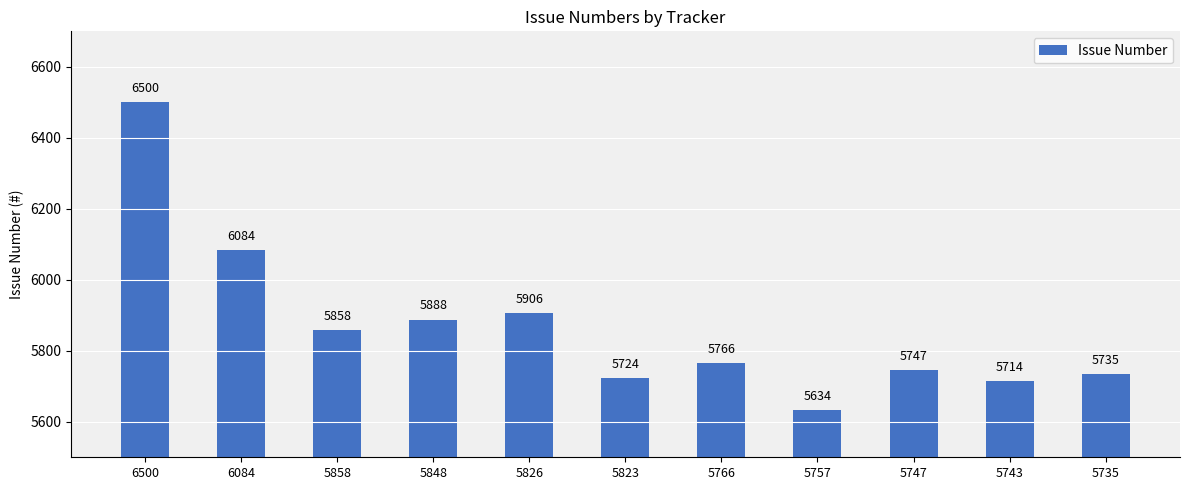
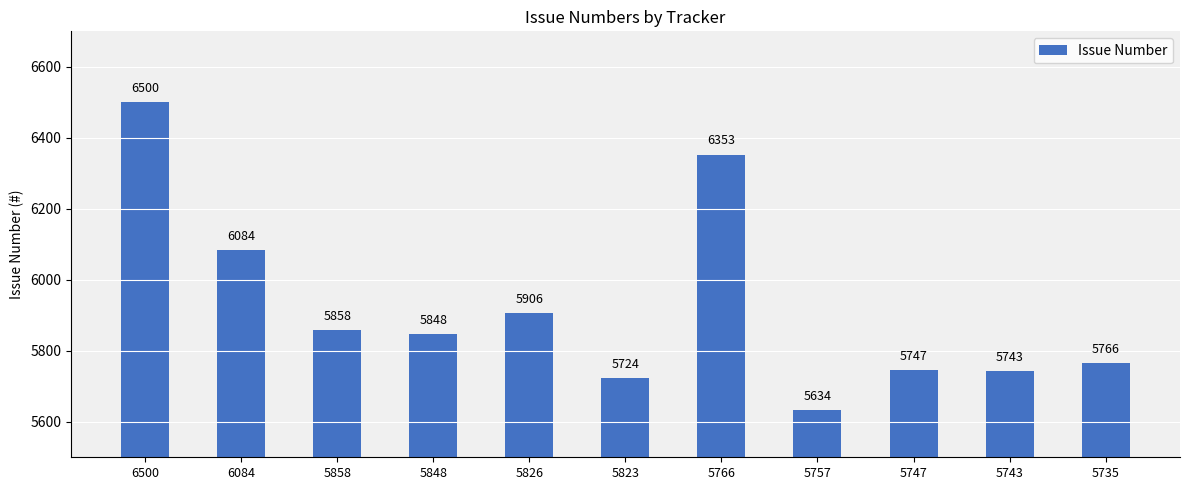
5848: 5888 -> 5848
5766: 5766 -> 6353
5743: 5714 -> 5743
5735: 5735 -> 5766
